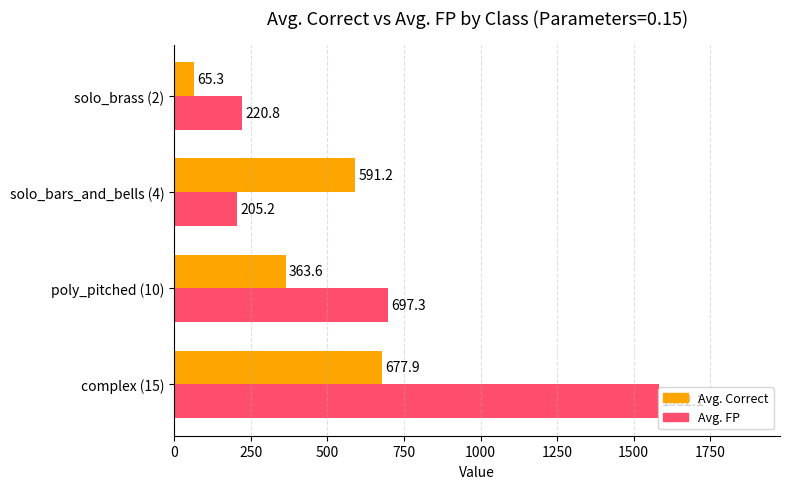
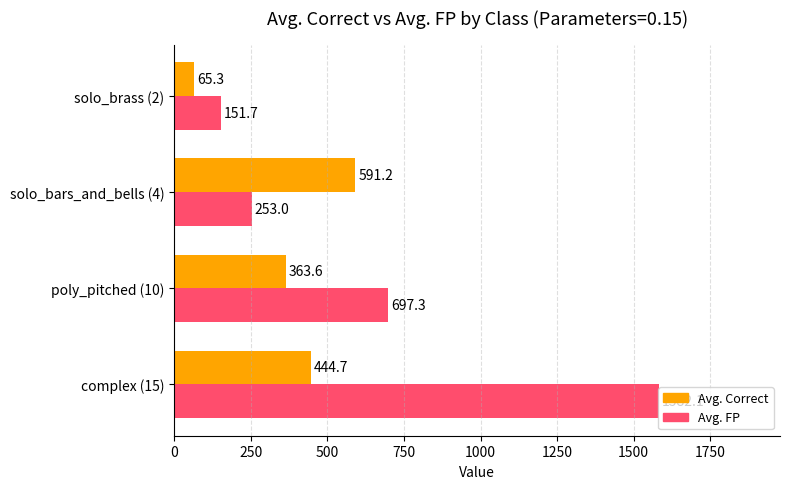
Avg. FP, solo_brass (2): 220.8 -> 151.7
Avg. FP, solo_bars_and_bells (4): 205.2 -> 253.0
Avg. Correct, complex (15): 677.9 -> 444.7
